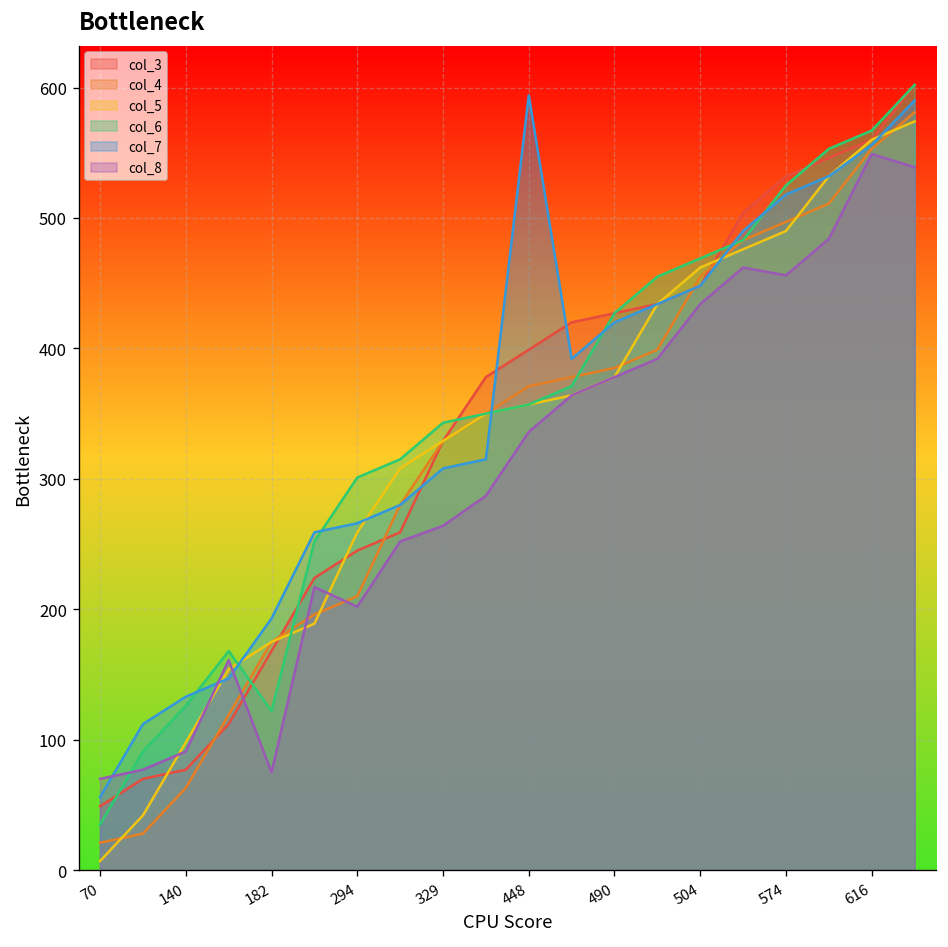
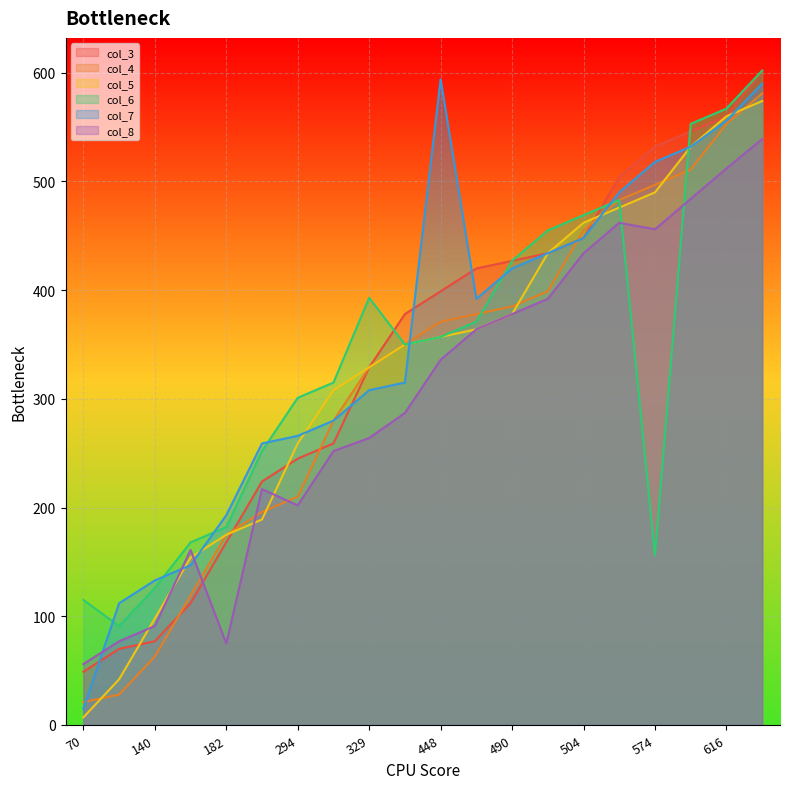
col_6, 70: 35 -> 115
col_7, 70: 56 -> 15
col_8, 70: 70 -> 56
col_6, 182: 122 -> 182
col_6, 329: 343 -> 393
col_6, 574: 525 -> 156
col_8, 616: 549 -> 512
